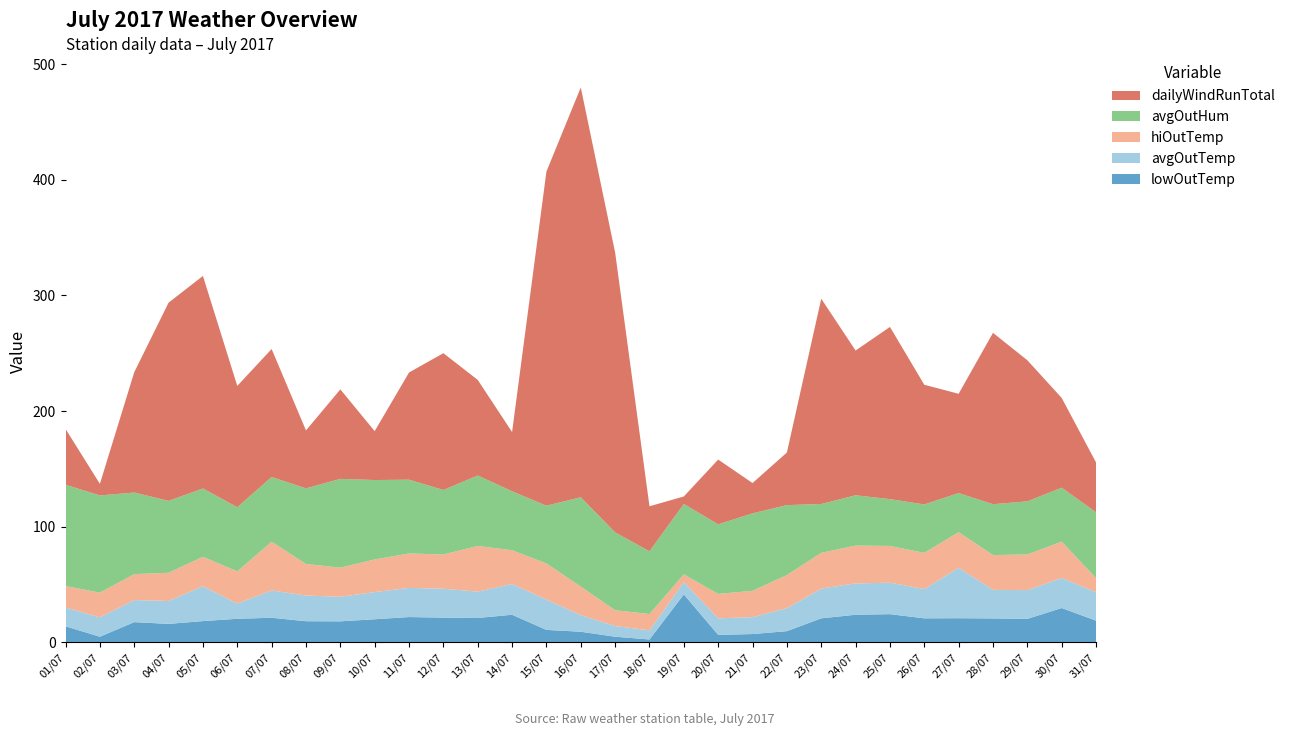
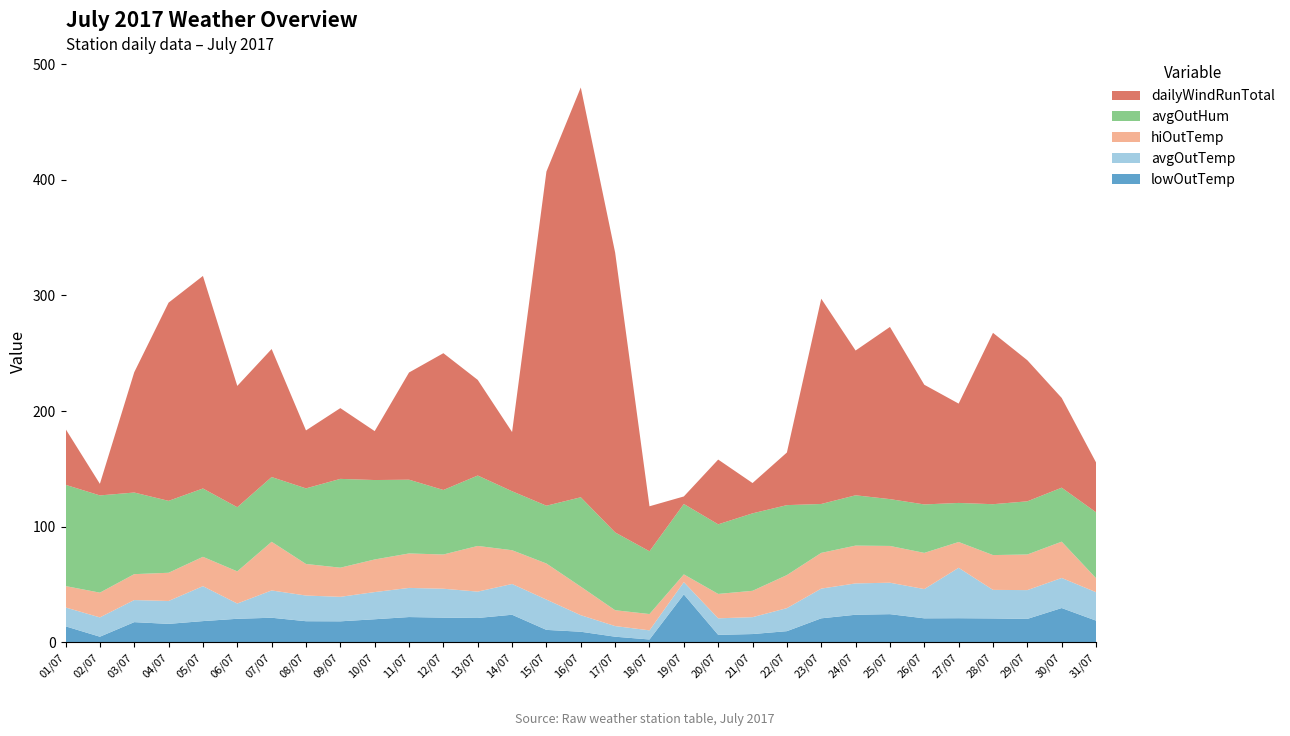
dailyWindRunTotal, 09/07: 77 -> 61
hiOutTemp, 27/07: 31 -> 22
